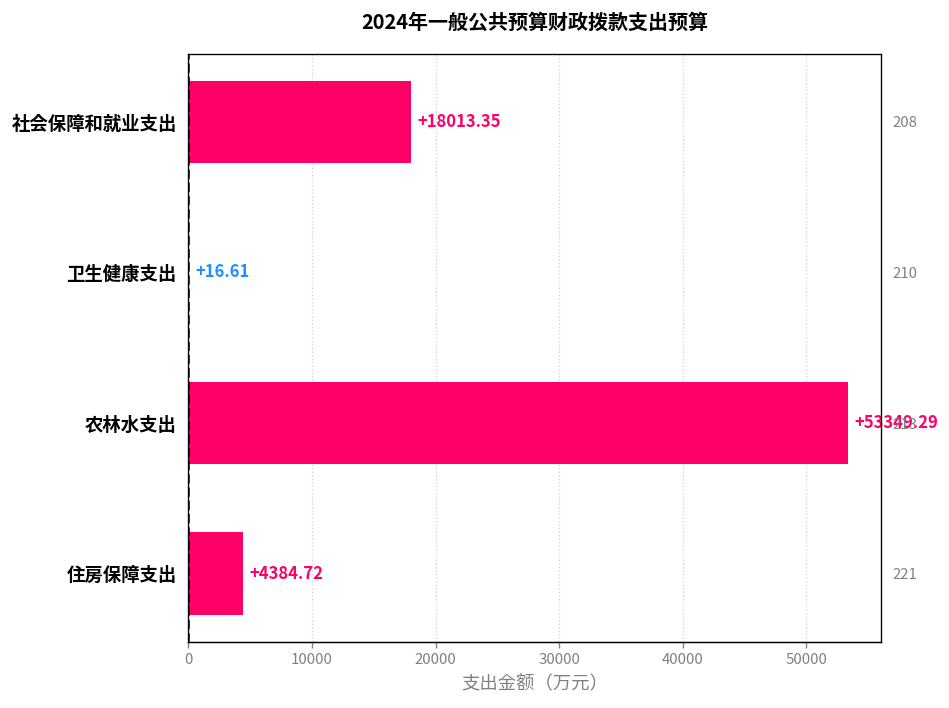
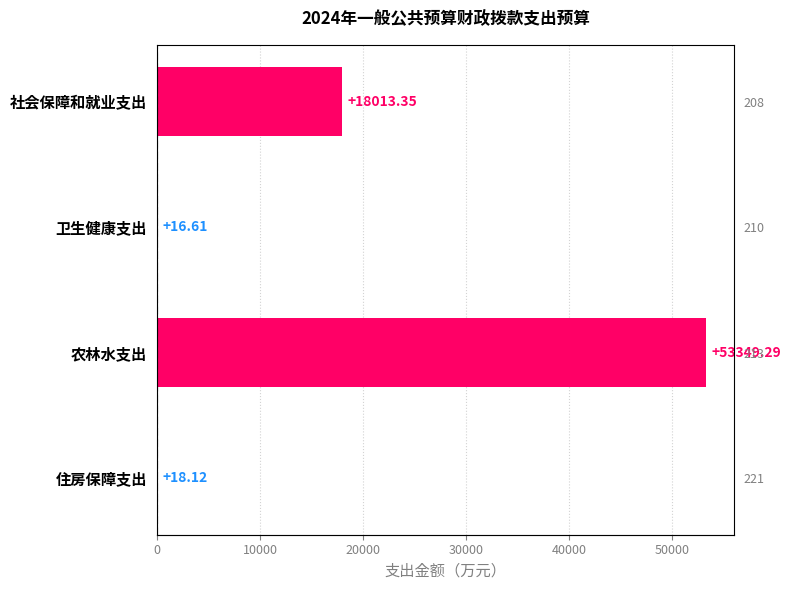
住房保障支出: +4384.72 -> +18.12
